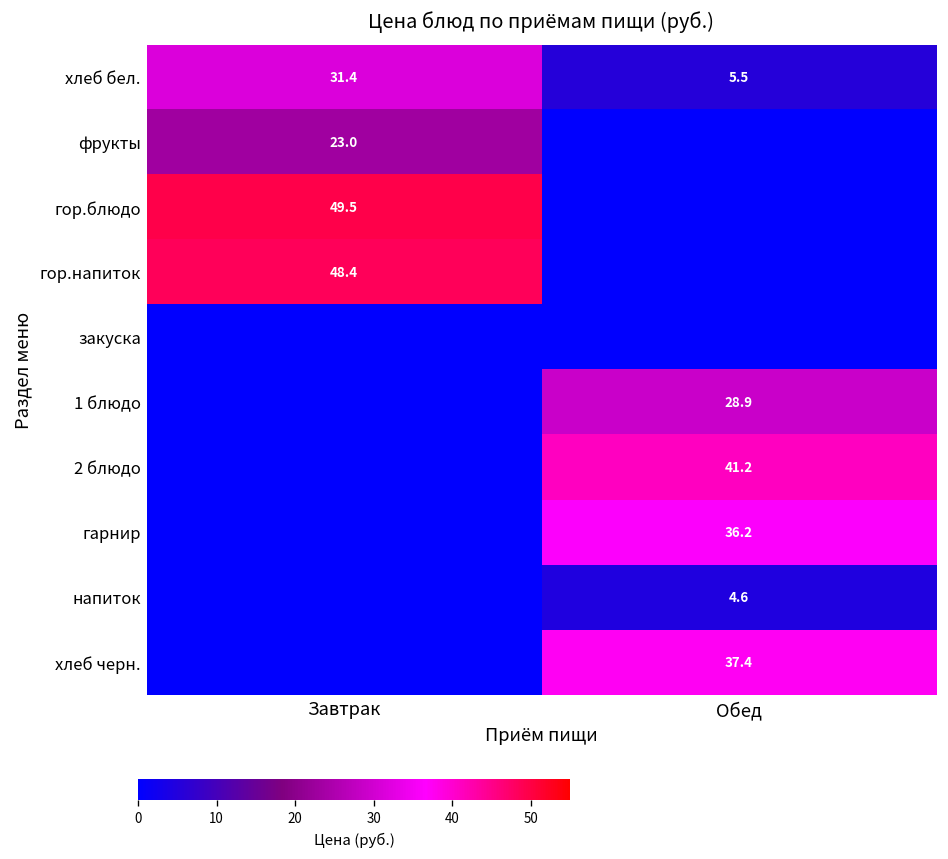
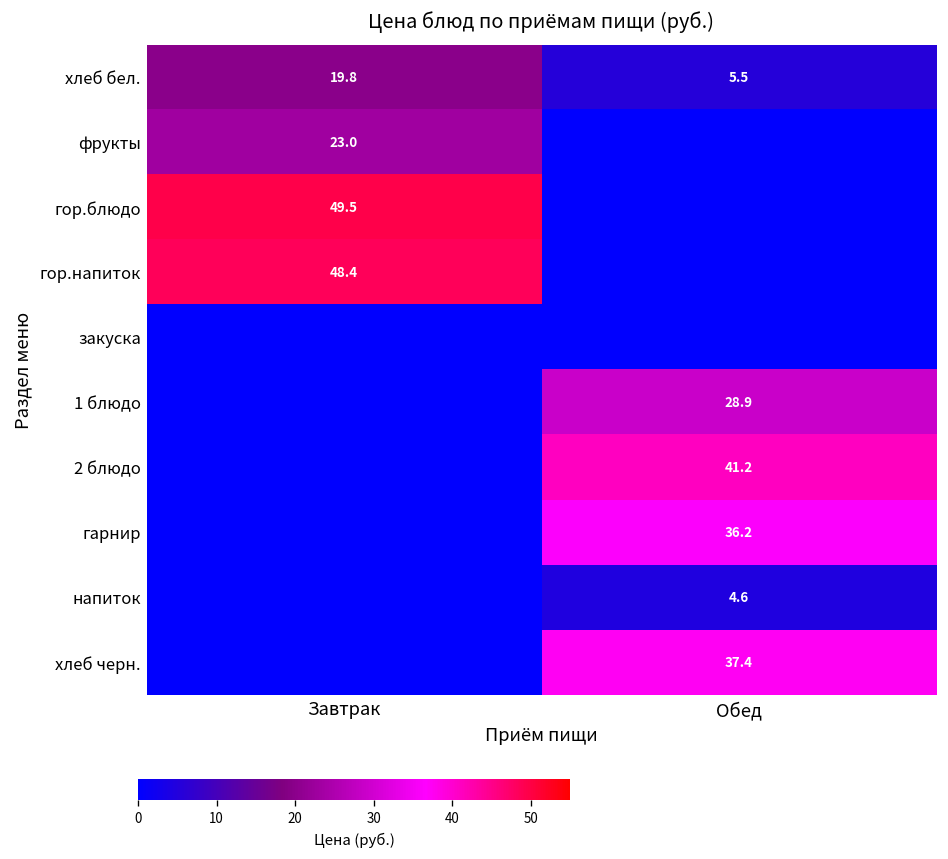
хлеб бел., Завтрак: 31.4 -> 19.8
